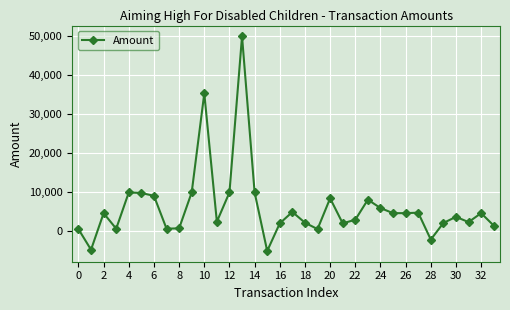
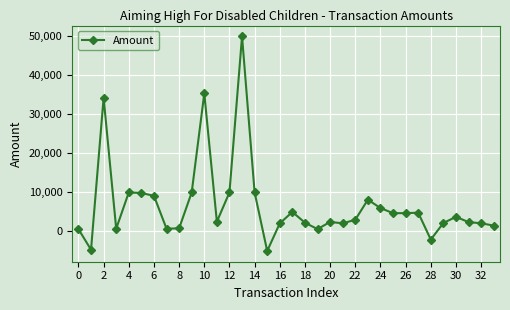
2: 5,000 -> 34,000
20: 8,000 -> 2,000
32: 5,000 -> 2,000
